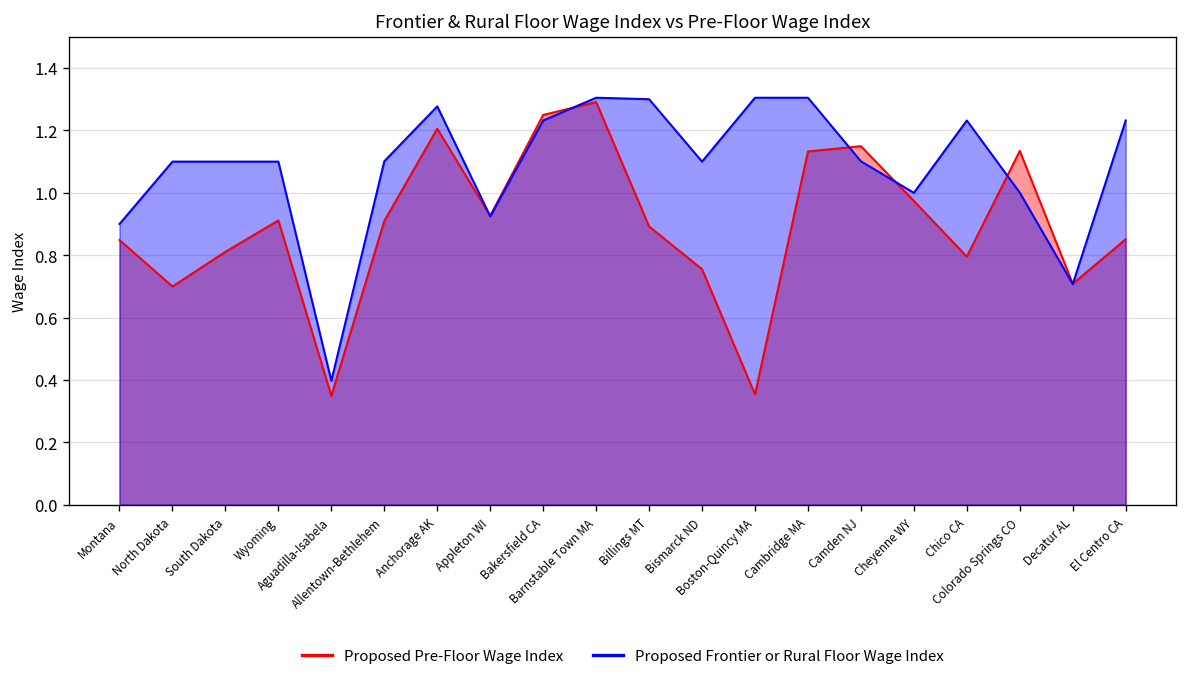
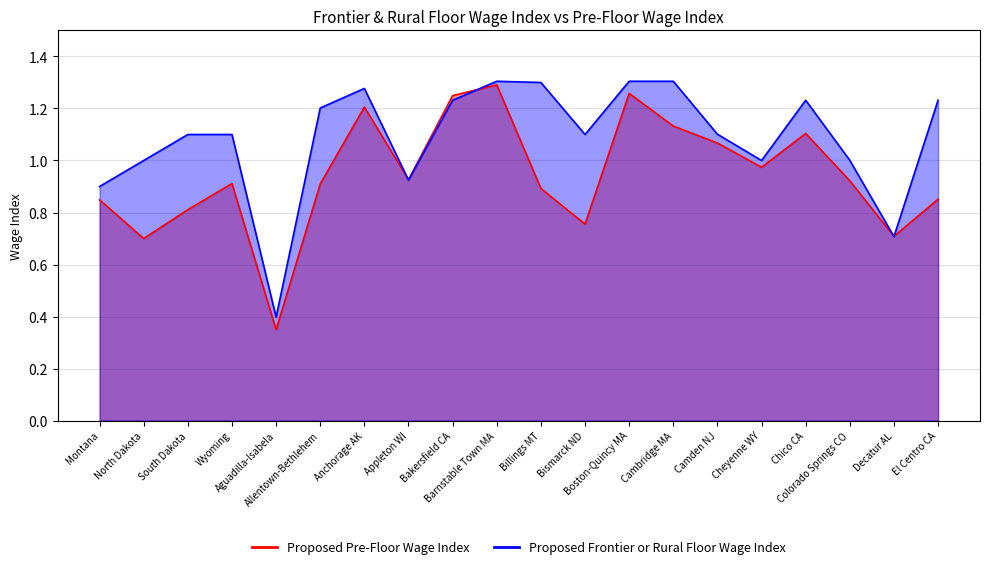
Proposed Frontier or Rural Floor Wage Index, North Dakota: 1.1 -> 1.0
Proposed Frontier or Rural Floor Wage Index, Allentown-Bethlehem: 1.10 -> 1.20
Proposed Pre-Floor Wage Index, Boston-Quincy MA: 0.35 -> 1.26
Proposed Pre-Floor Wage Index, Camden NJ: 1.15 -> 1.07
Proposed Pre-Floor Wage Index, Chico CA: 0.80 -> 1.10
Proposed Pre-Floor Wage Index, Colorado Springs CO: 1.13 -> 0.92
